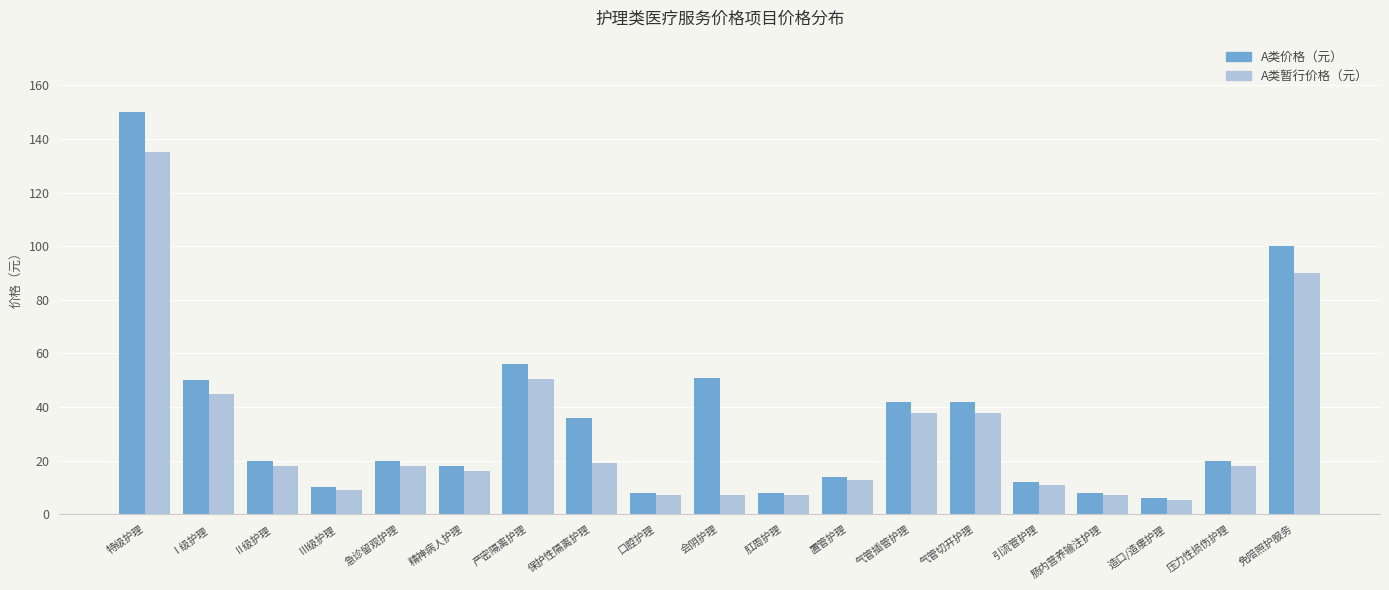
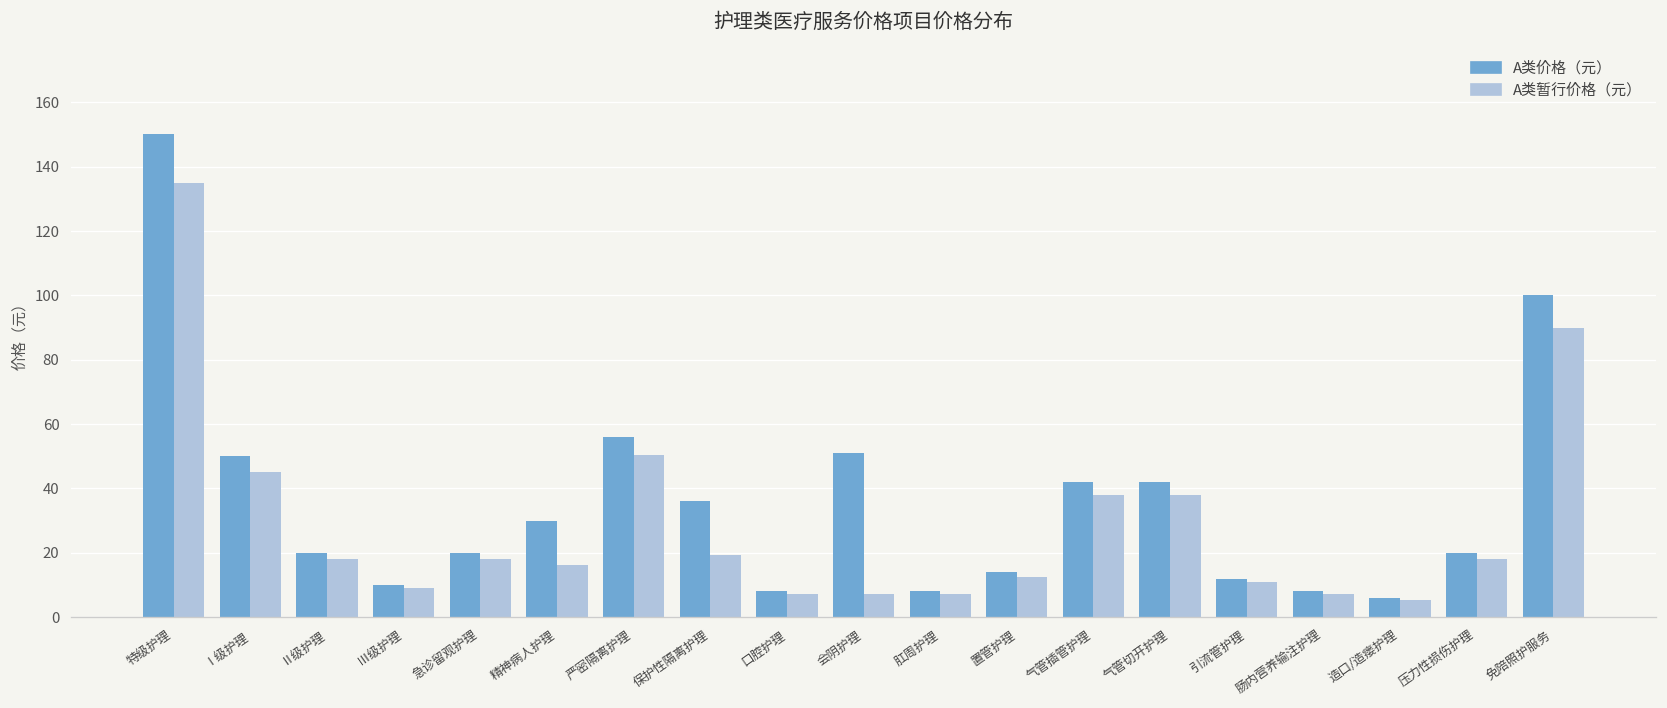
A类价格（元）, 精神病人护理: 18 -> 30
